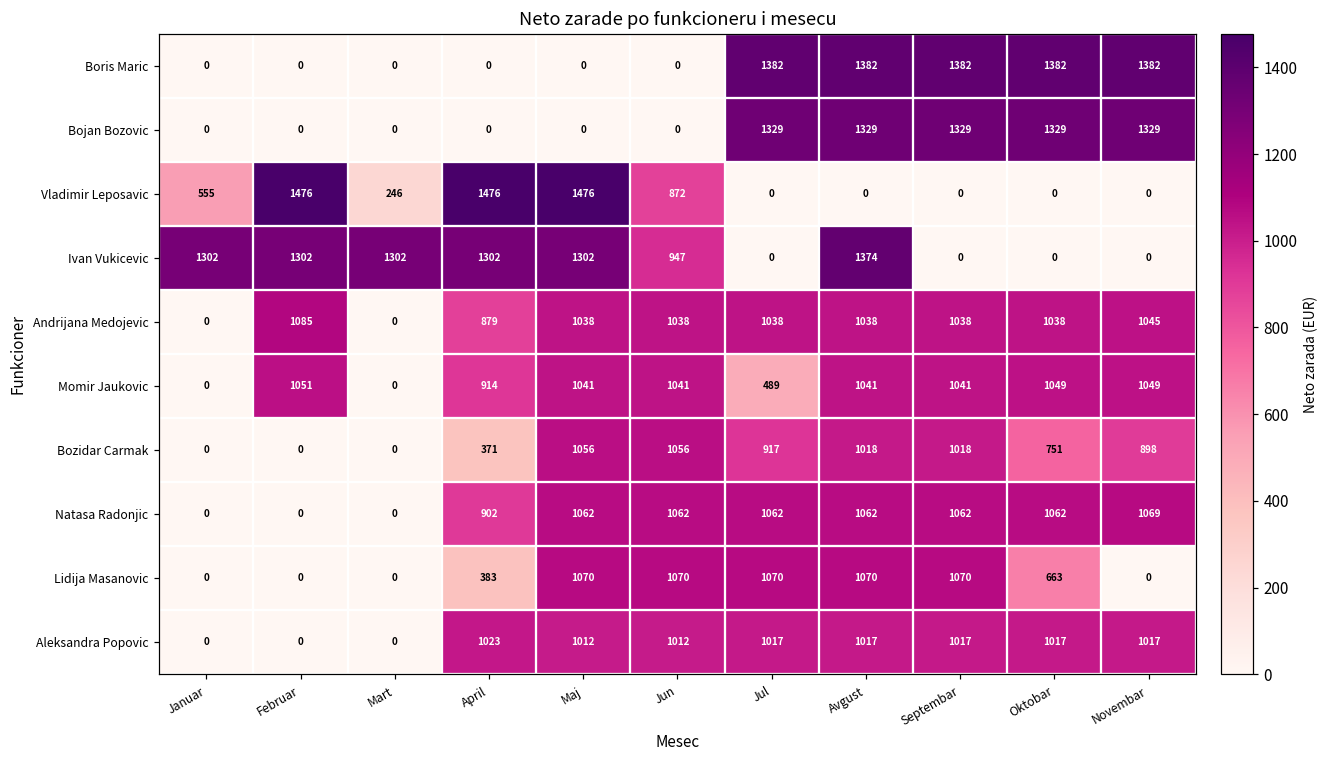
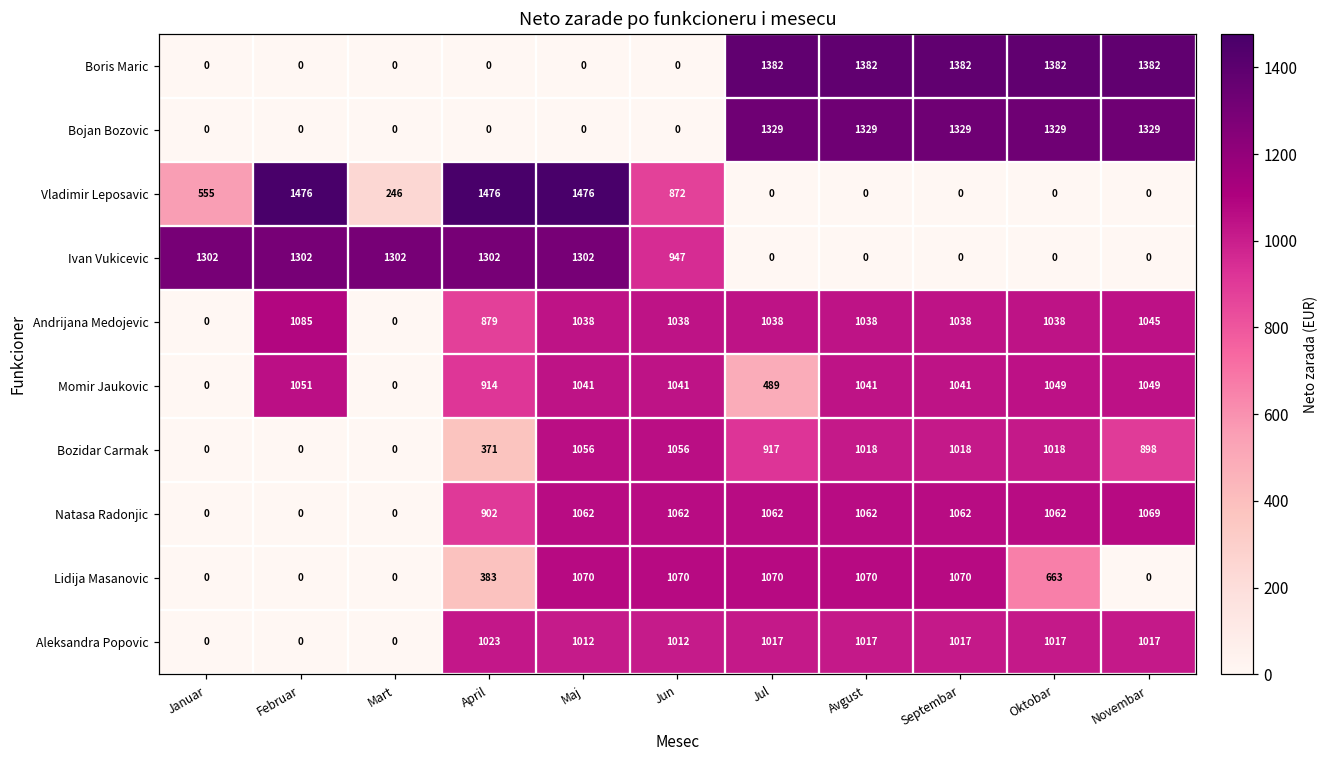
Ivan Vukicevic, Avgust: 1374 -> 0
Bozidar Carmak, Oktobar: 751 -> 1018
